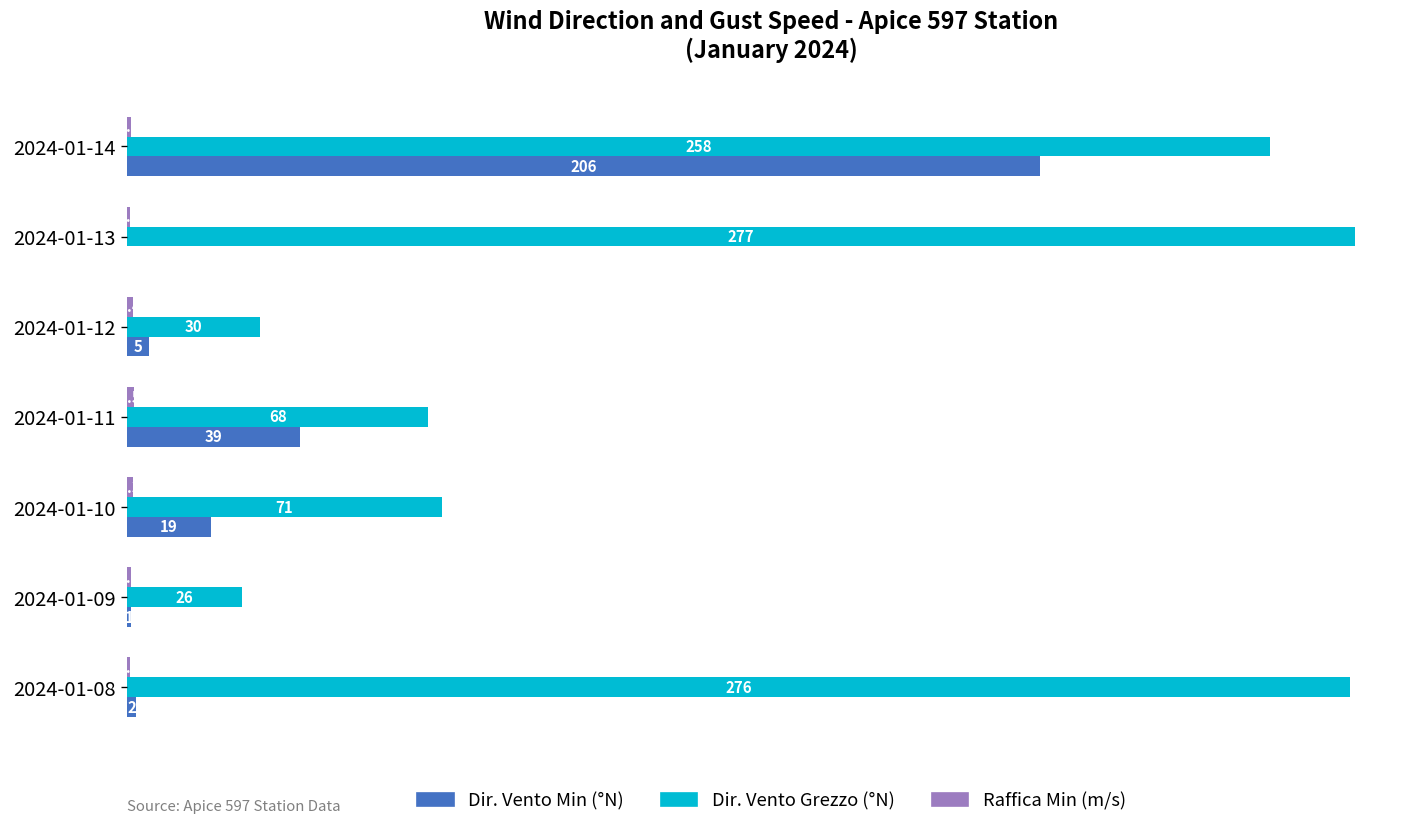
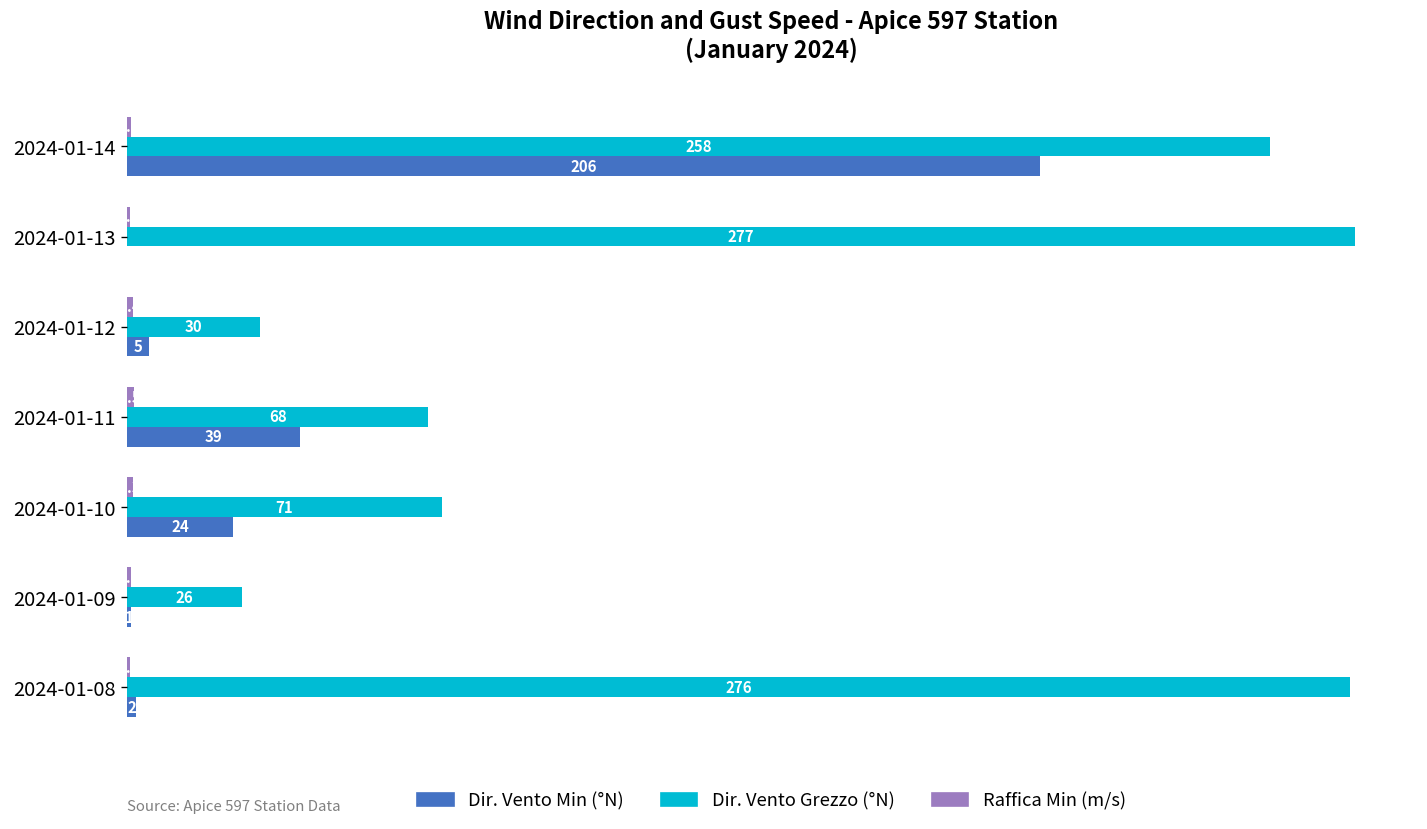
Dir. Vento Min (°N), 2024-01-10: 19 -> 24
